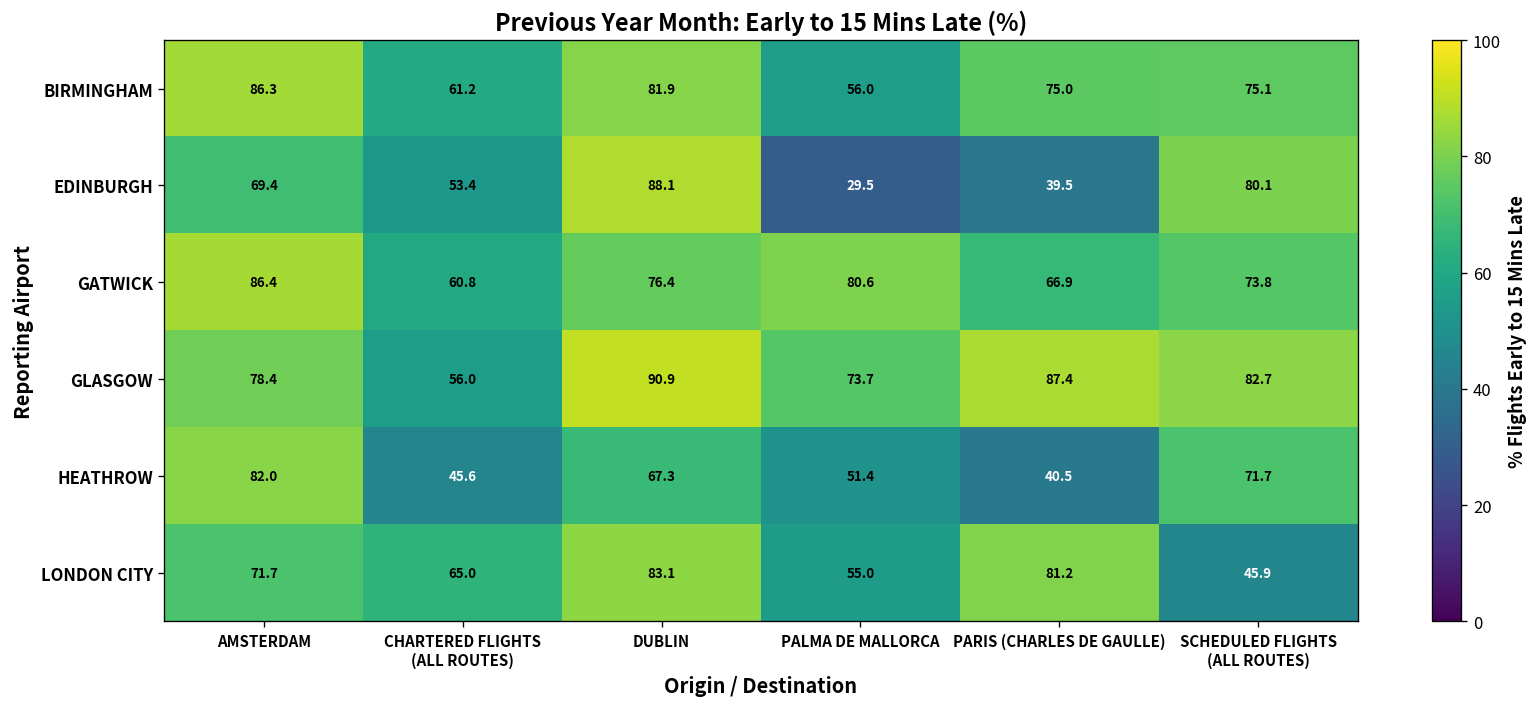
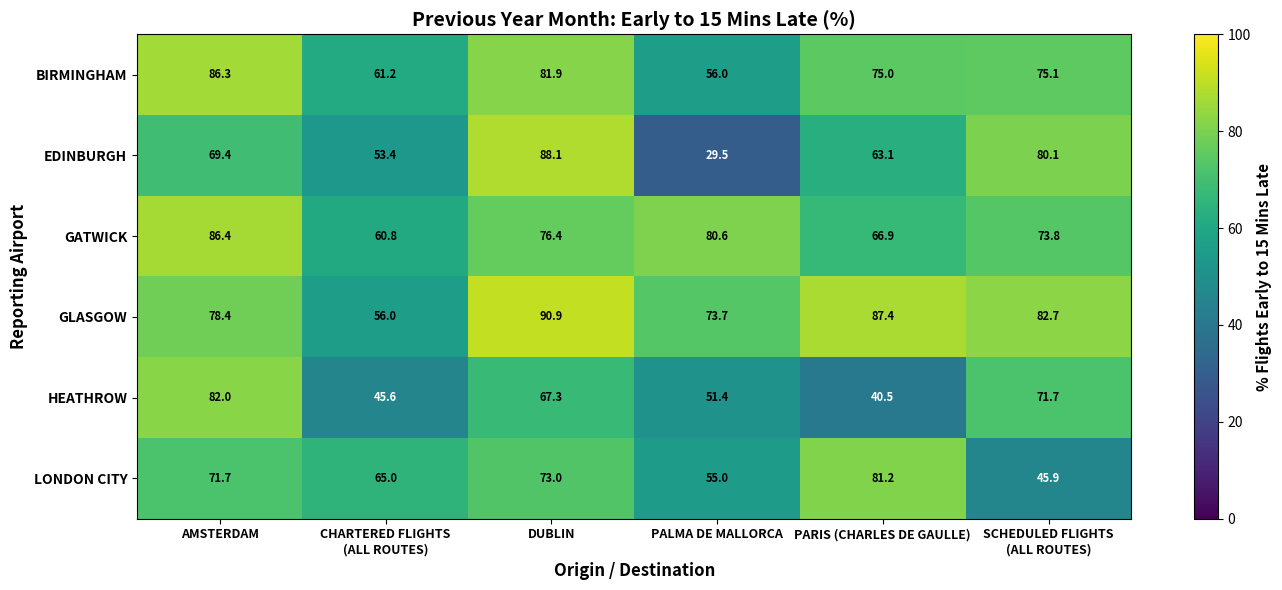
EDINBURGH, PARIS (CHARLES DE GAULLE): 39.5 -> 63.1
LONDON CITY, DUBLIN: 83.1 -> 73.0
